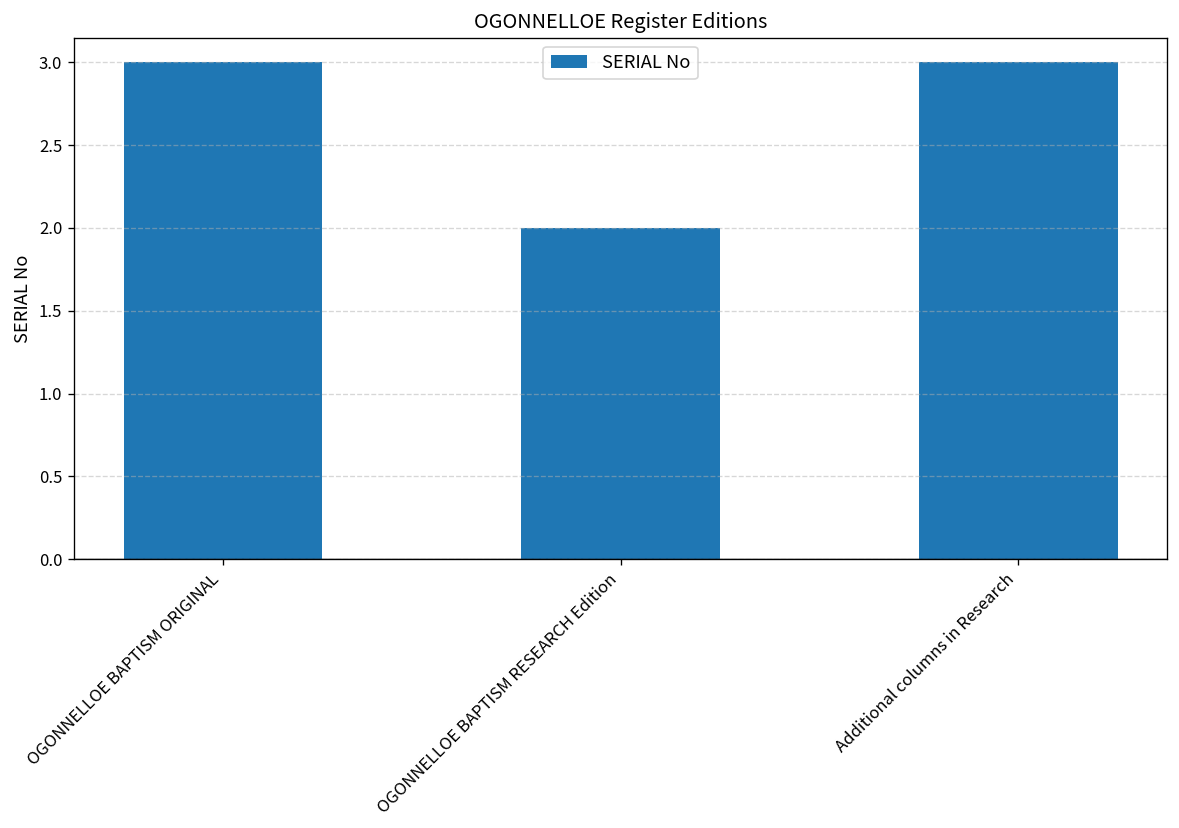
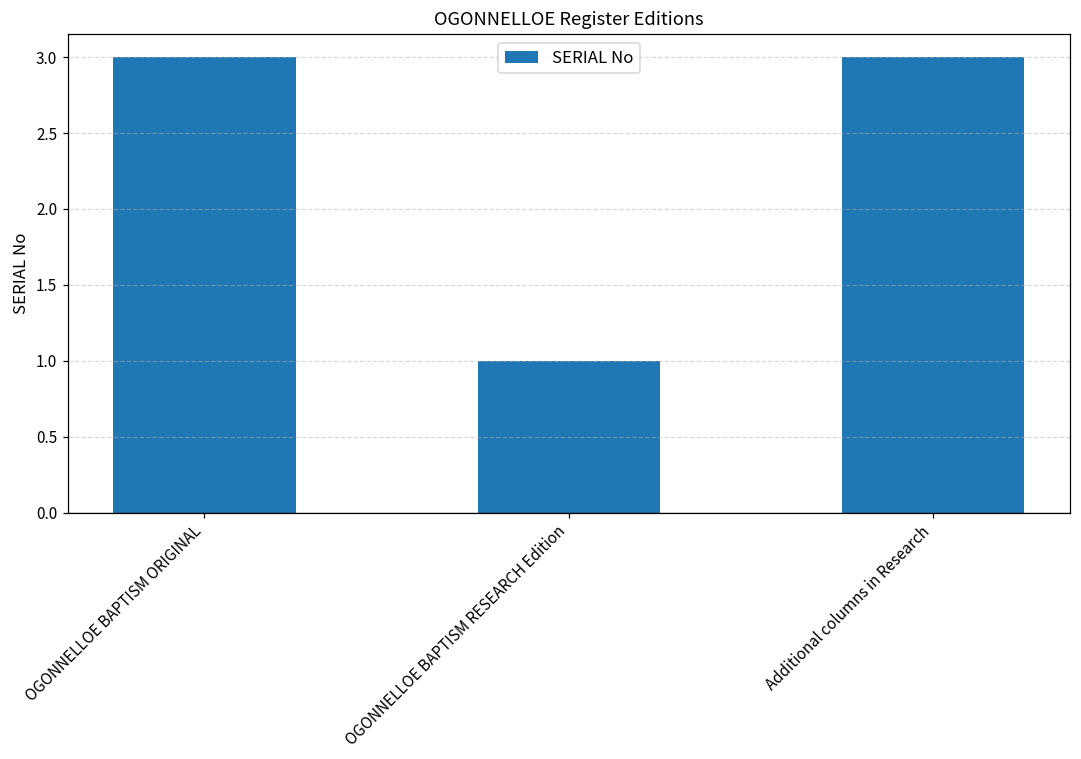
OGONNELLOE BAPTISM RESEARCH Edition: 2 -> 1
